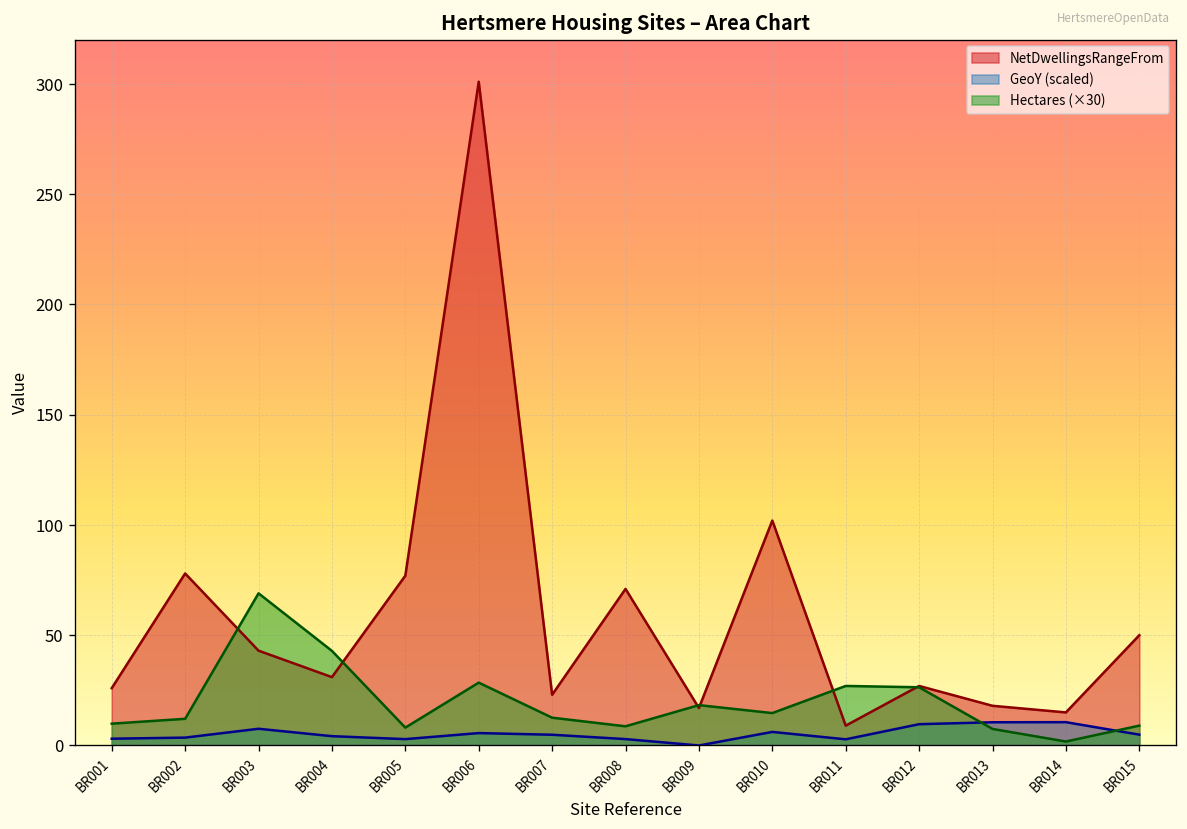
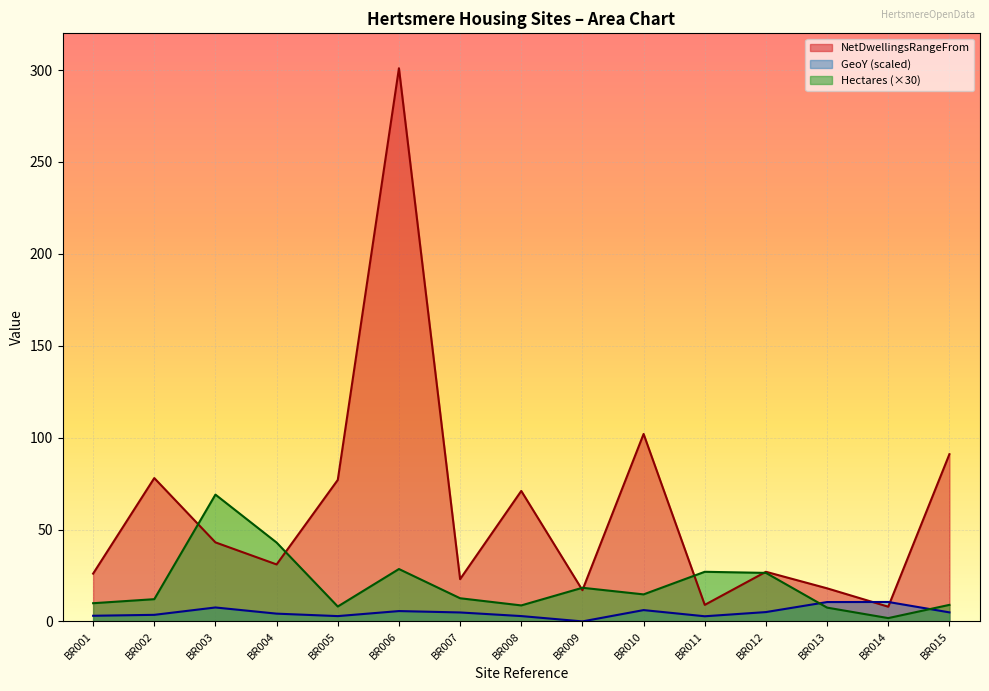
GeoY (scaled), BR012: 10 -> 5
NetDwellingsRangeFrom, BR014: 15 -> 8
NetDwellingsRangeFrom, BR015: 50 -> 91
